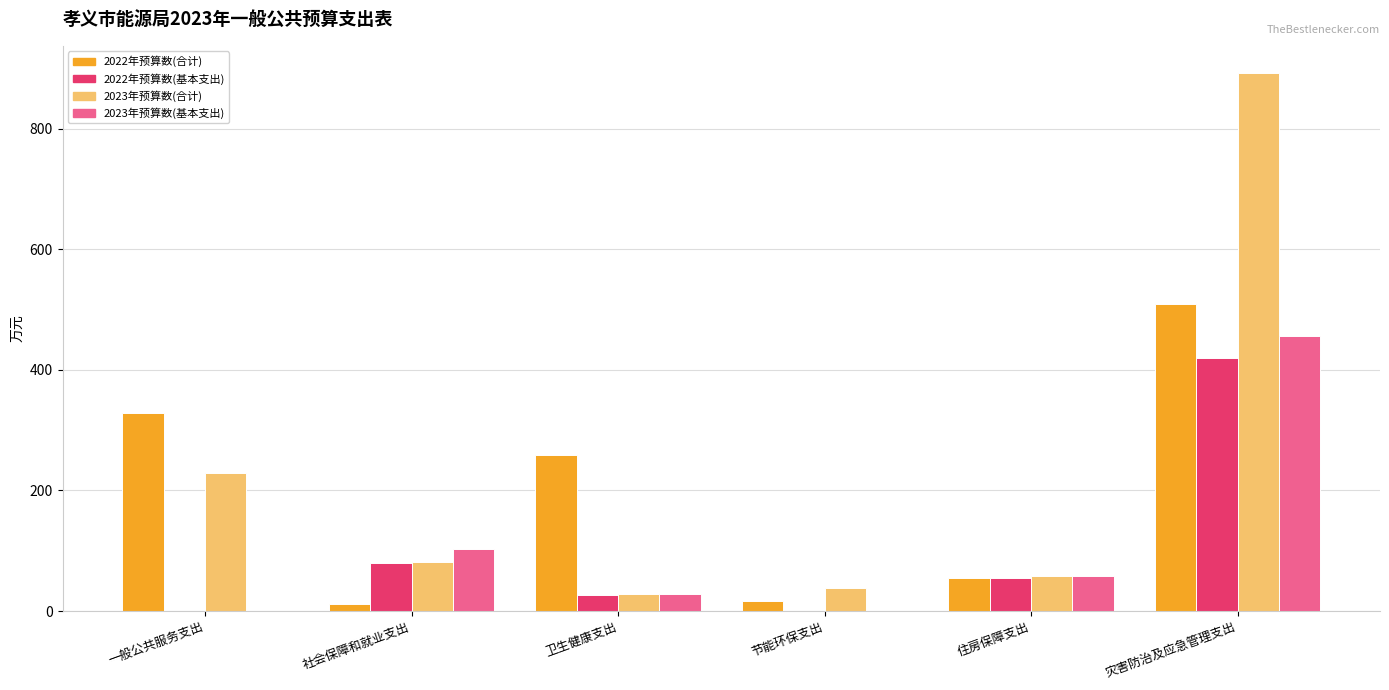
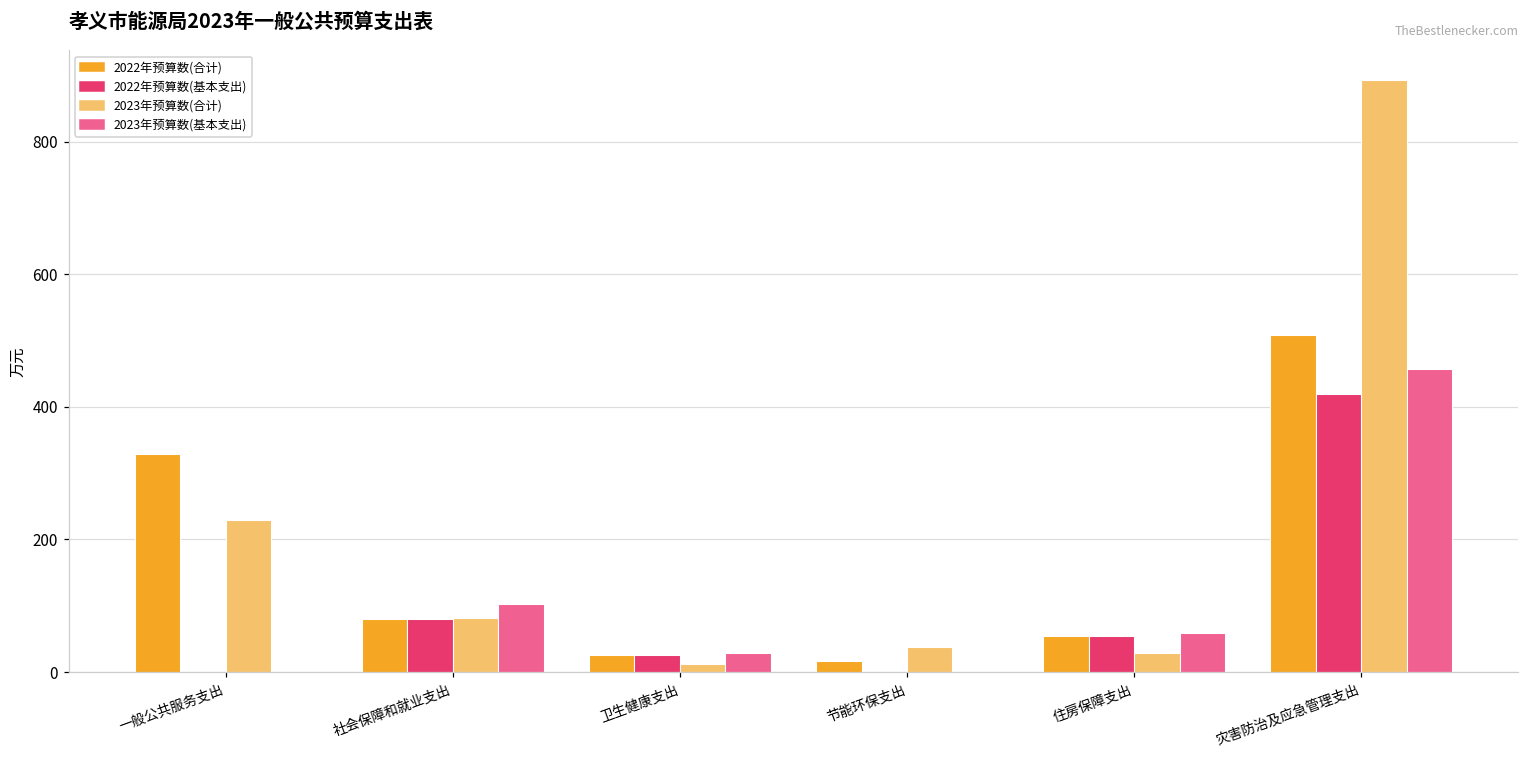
2022年预算数(合计), 社会保障和就业支出: 10 -> 80
2022年预算数(合计), 卫生健康支出: 260 -> 30
2023年预算数(合计), 卫生健康支出: 30 -> 10
2023年预算数(合计), 住房保障支出: 60 -> 30
